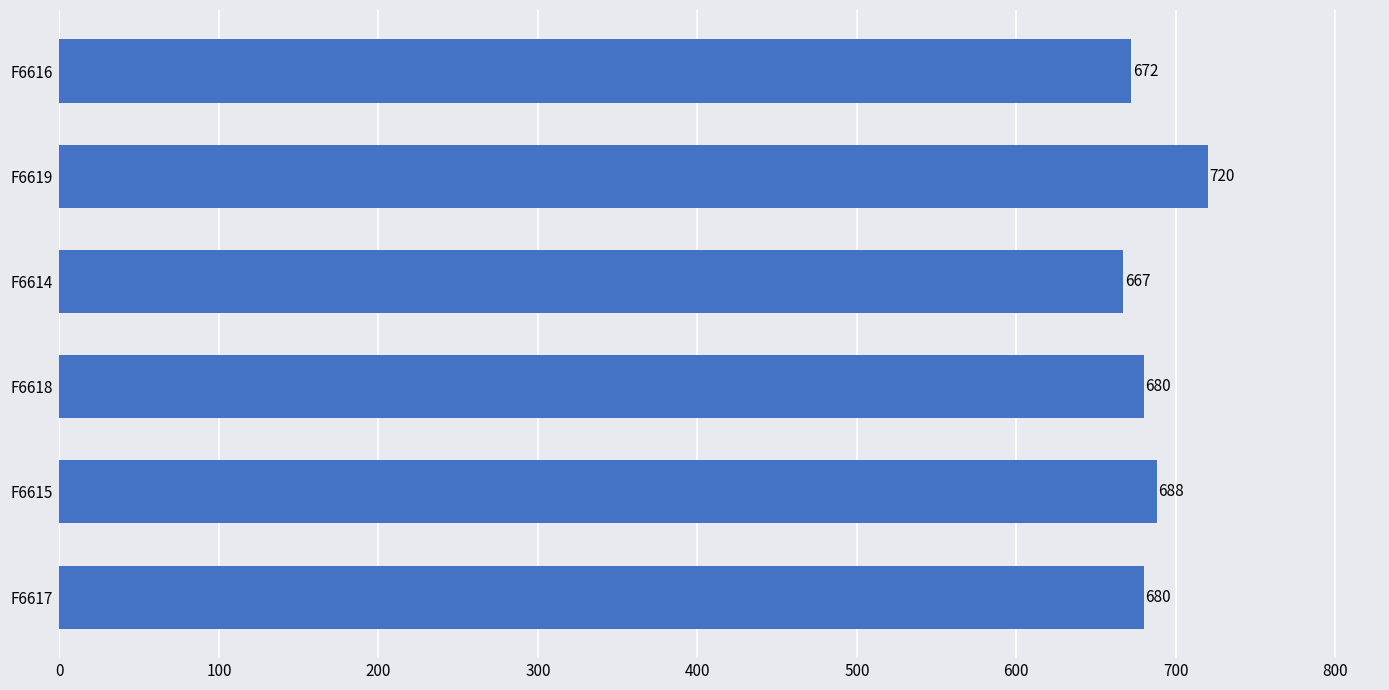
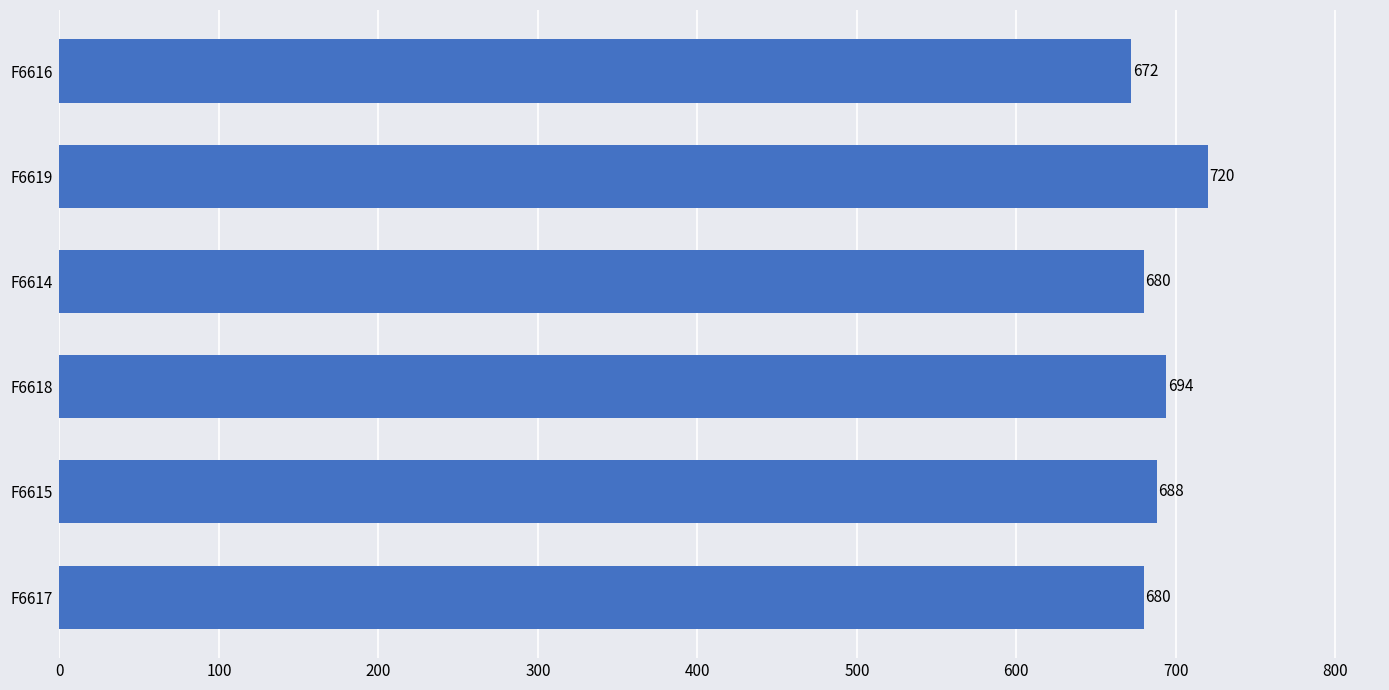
F6614: 667 -> 680
F6618: 680 -> 694
